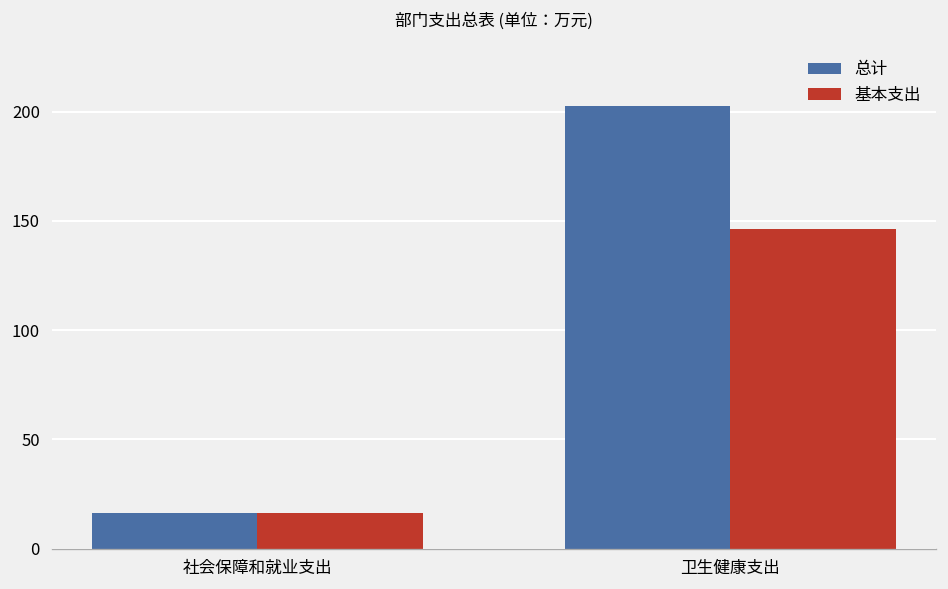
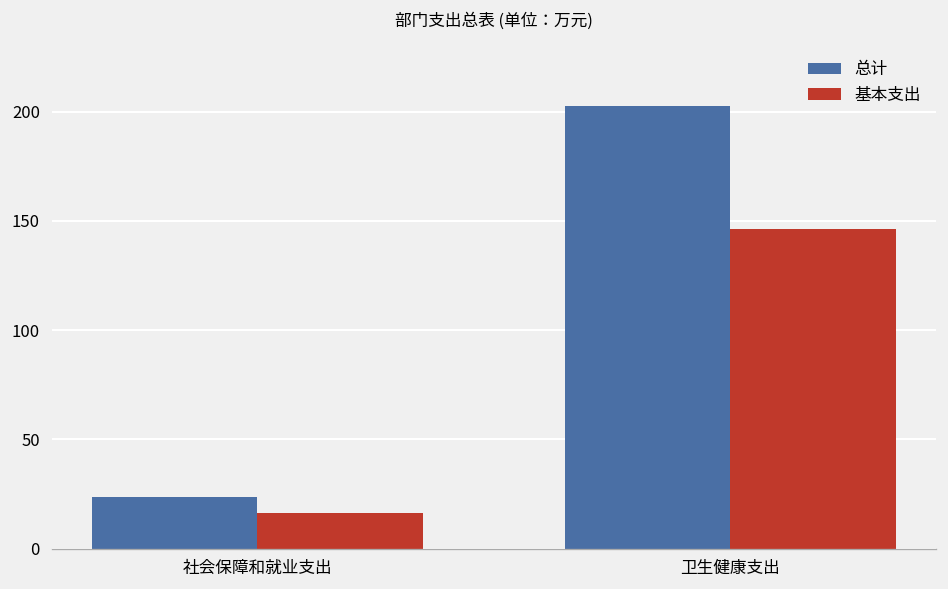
总计, 社会保障和就业支出: 16 -> 24
